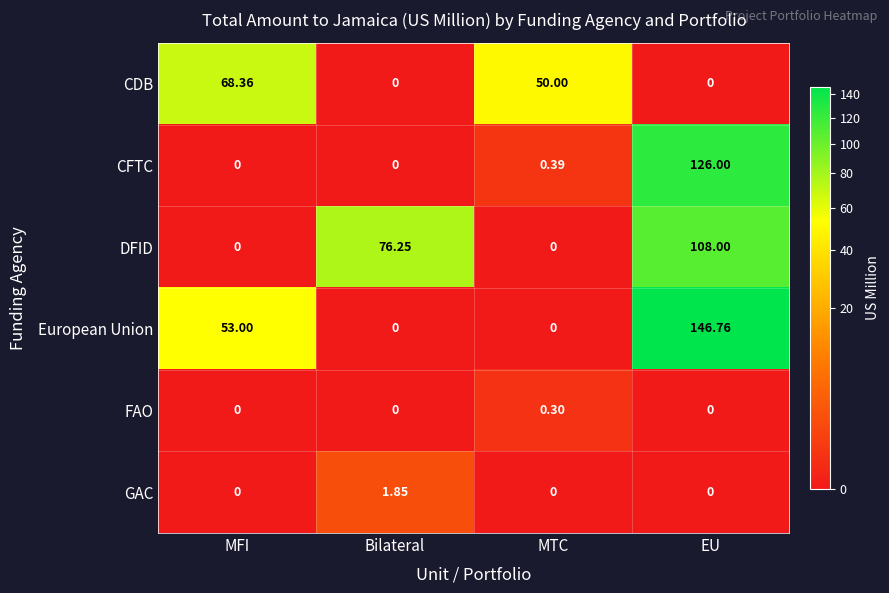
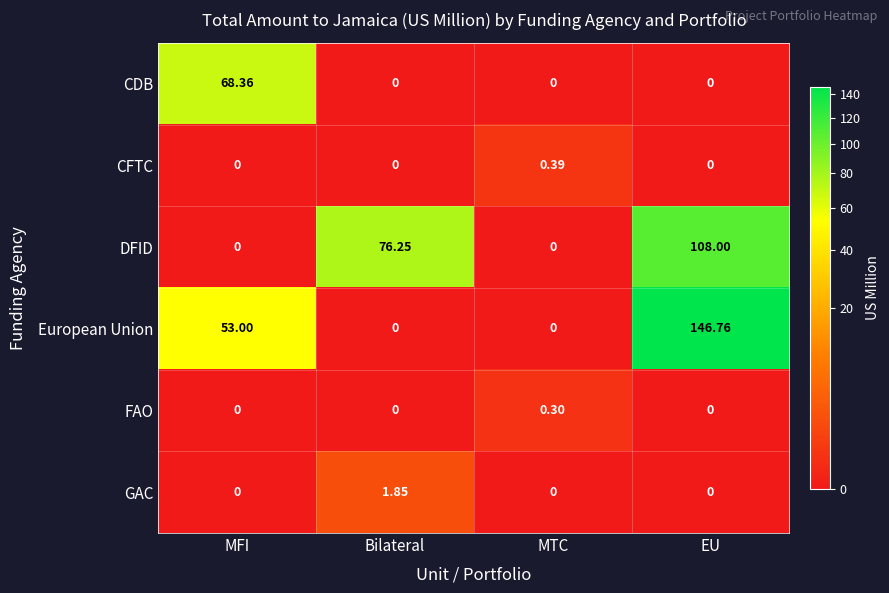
CDB, MTC: 50.00 -> 0
CFTC, EU: 126.00 -> 0
